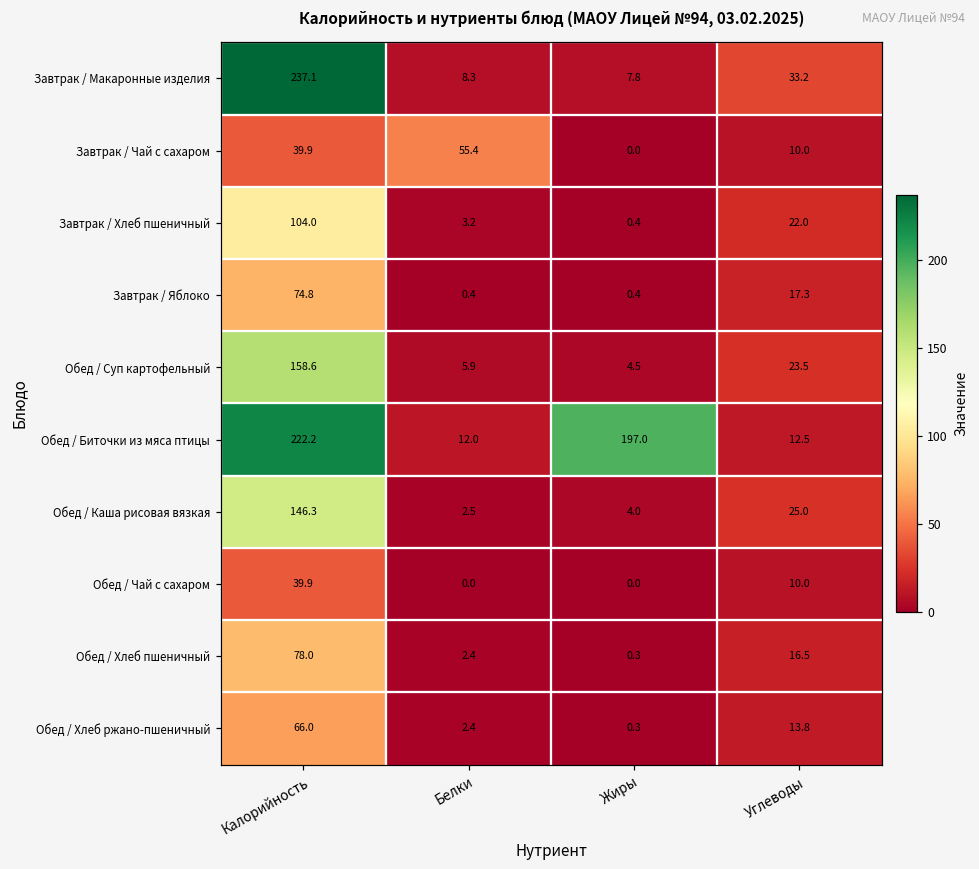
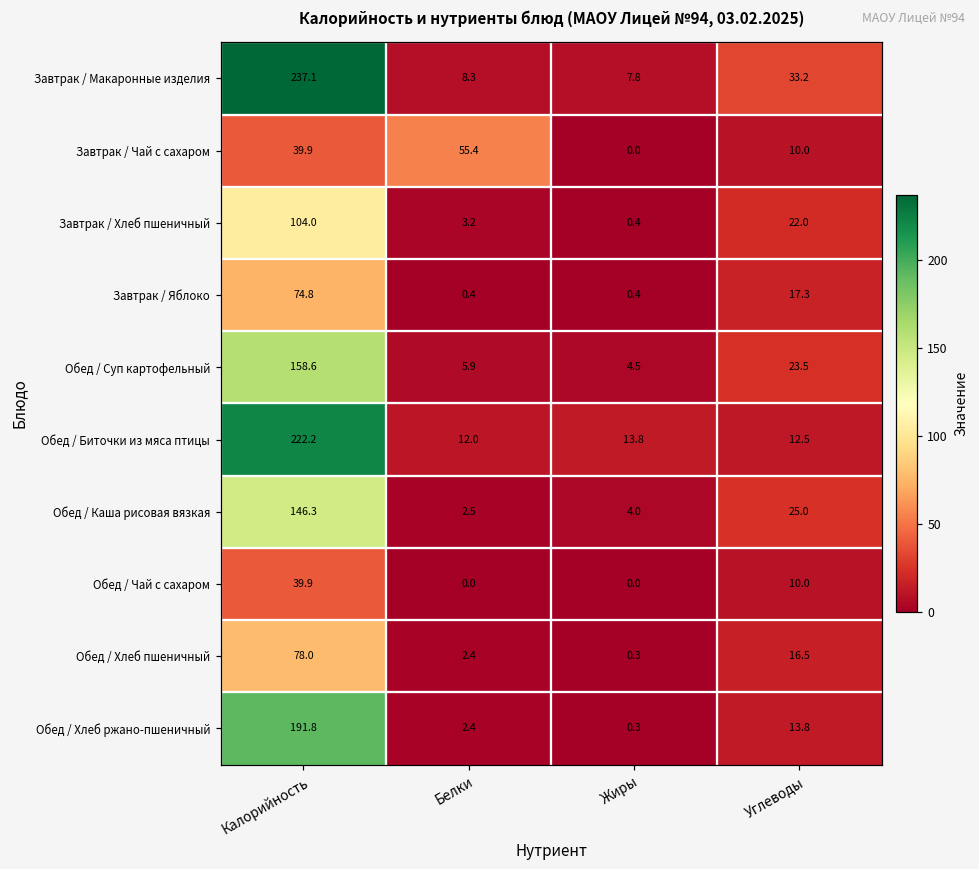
Обед / Биточки из мяса птицы, Жиры: 197.0 -> 13.8
Обед / Хлеб ржано-пшеничный, Калорийность: 66.0 -> 191.8
